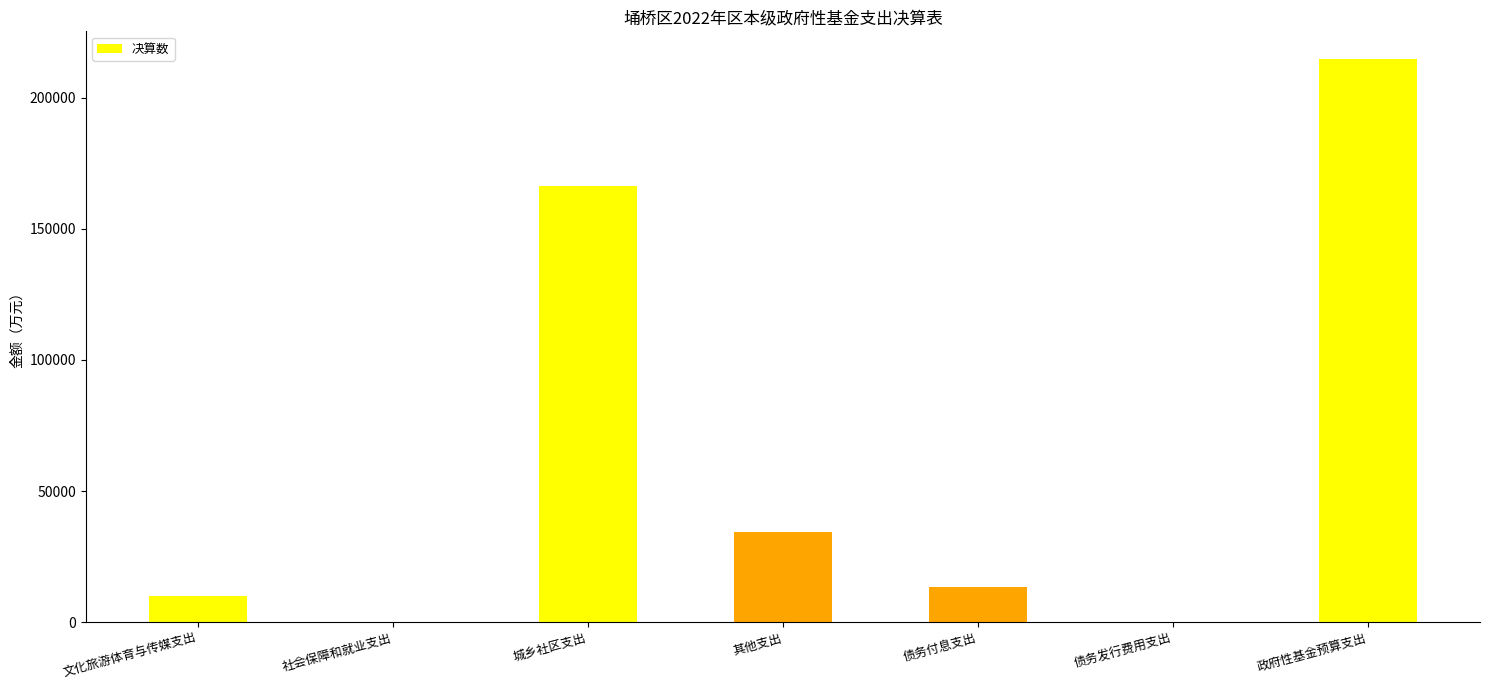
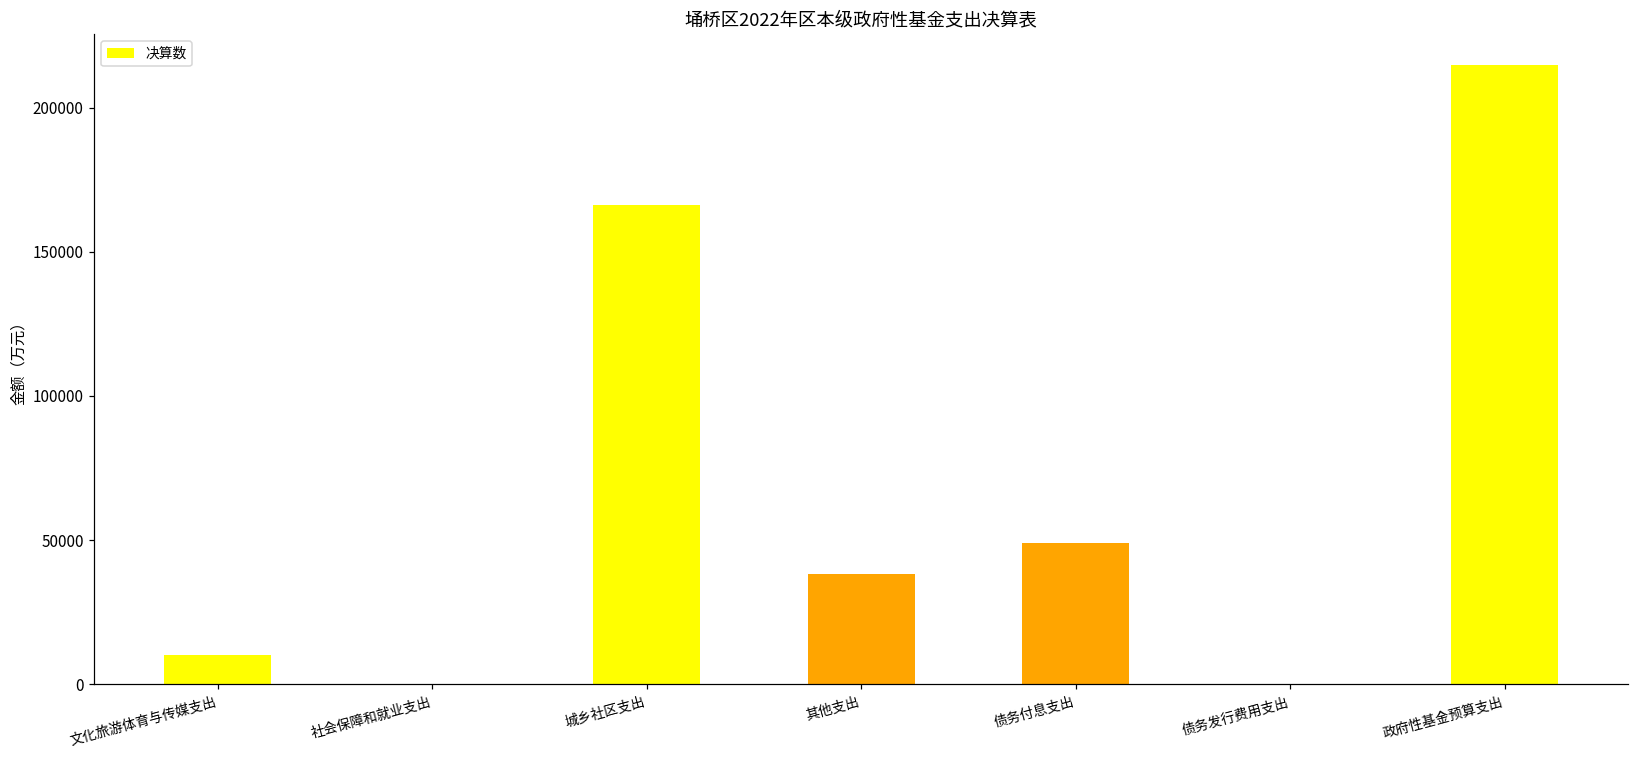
其他支出: 34000 -> 38000
债务付息支出: 14000 -> 49000
